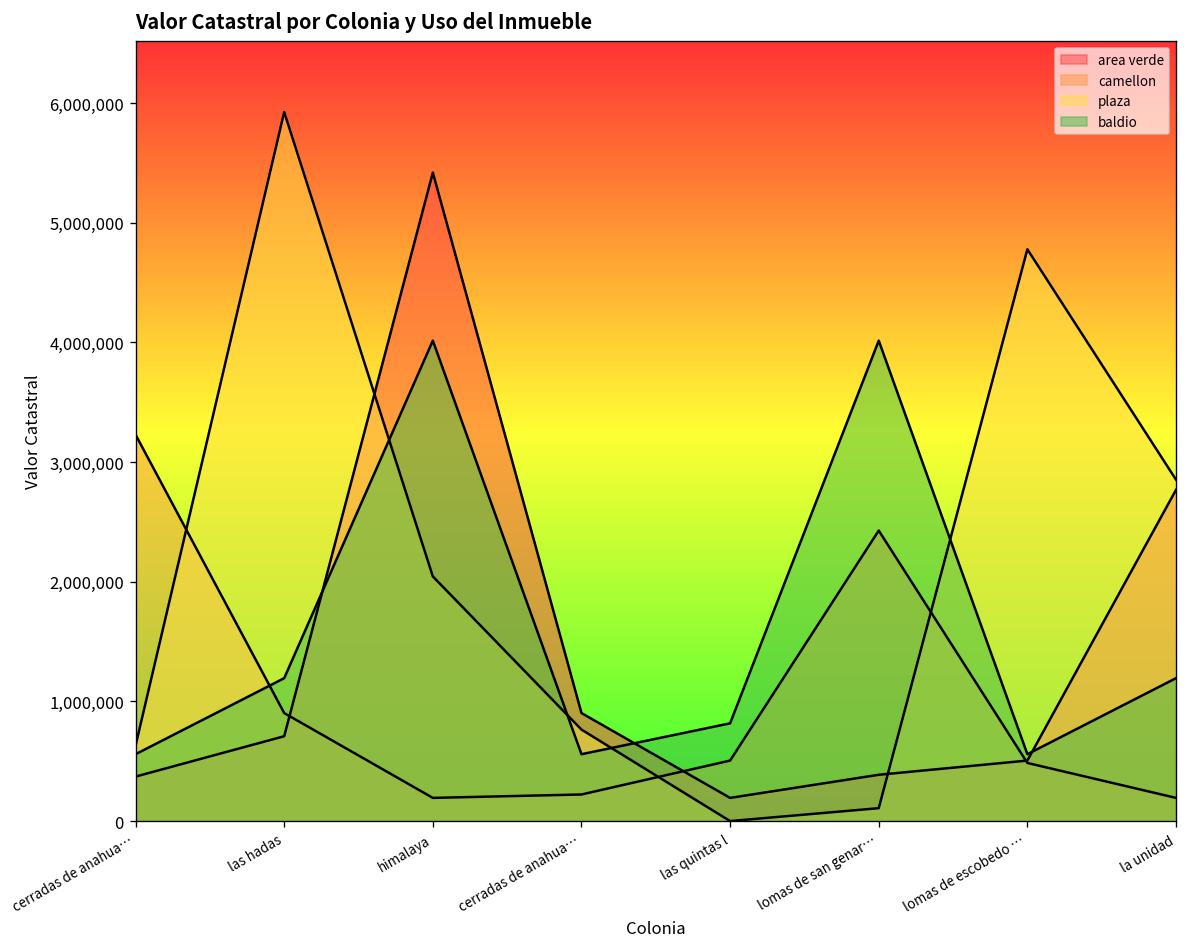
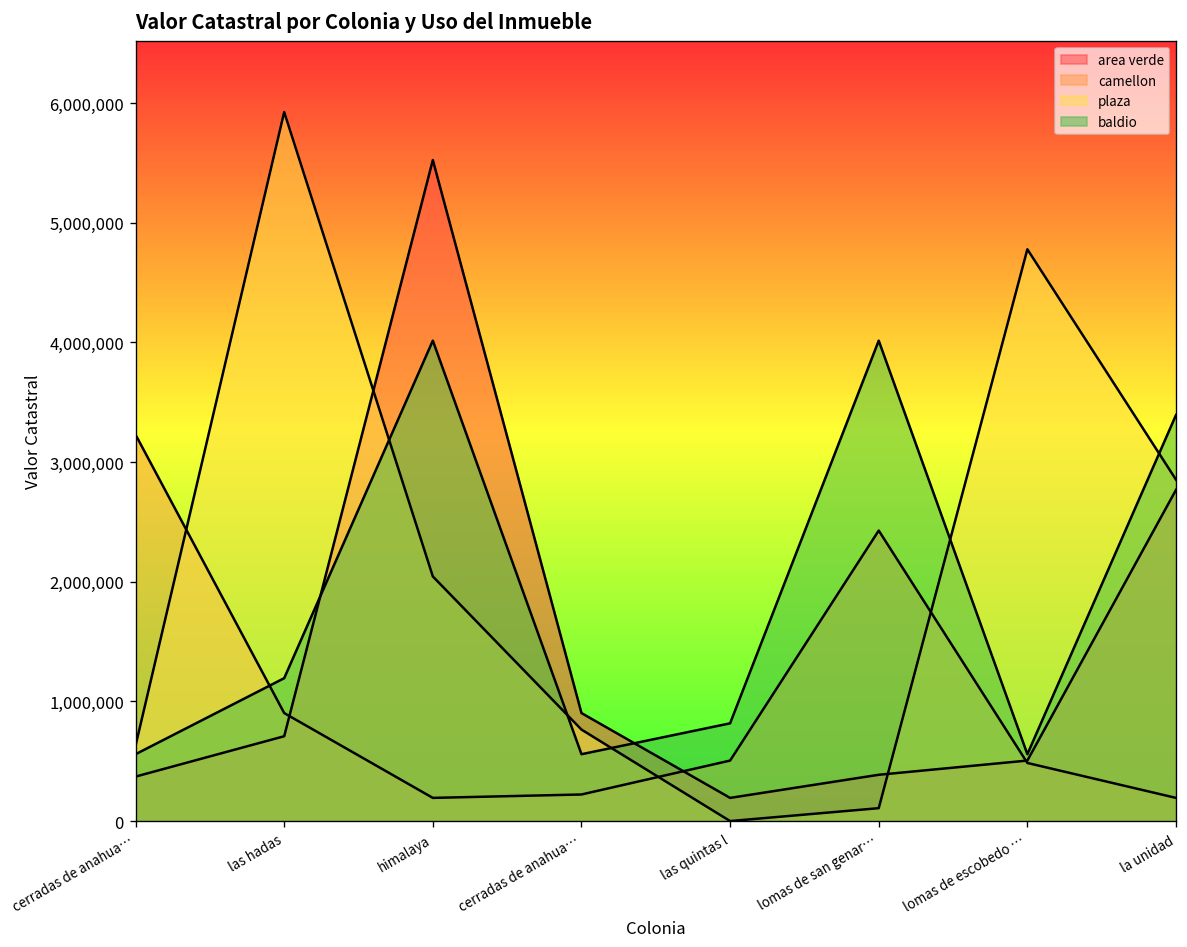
area verde, himalaya: 5,400,000 -> 5,500,000
baldio, la unidad: 1,200,000 -> 3,400,000
